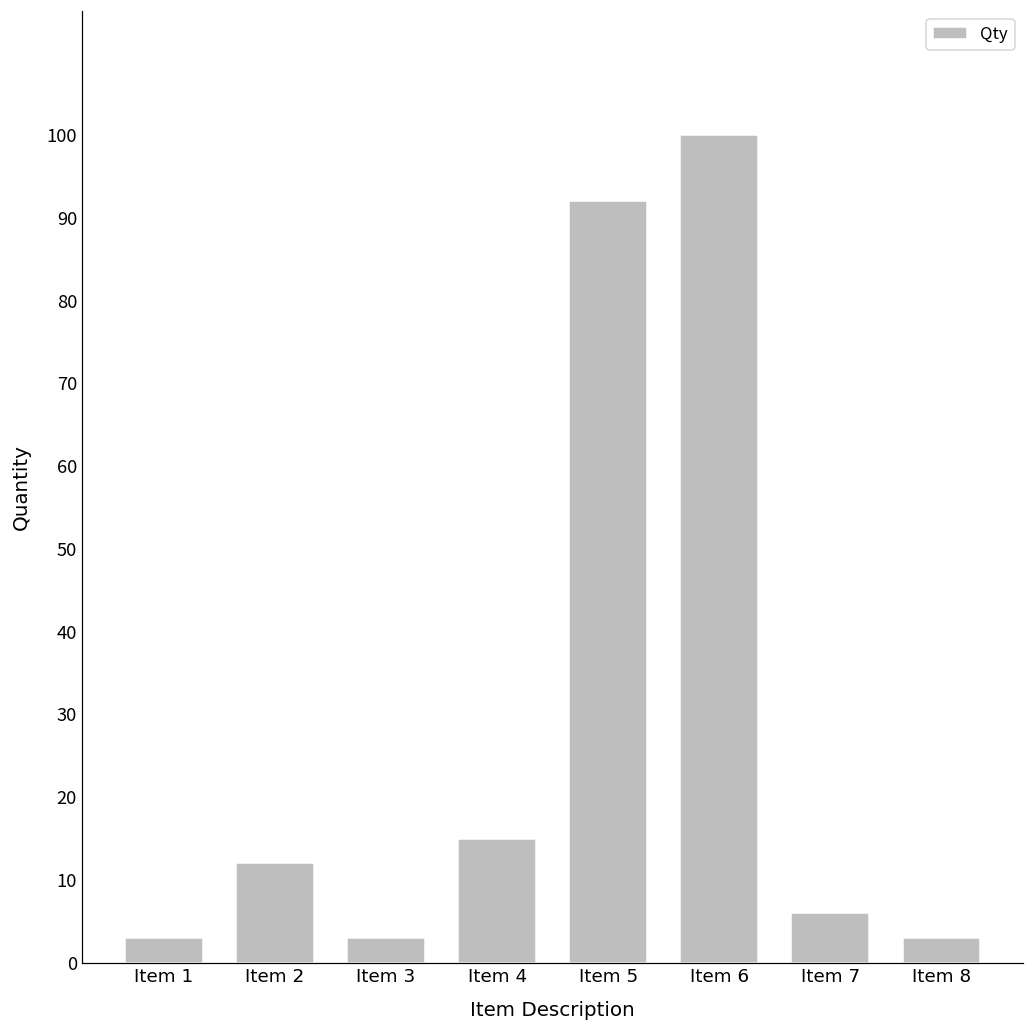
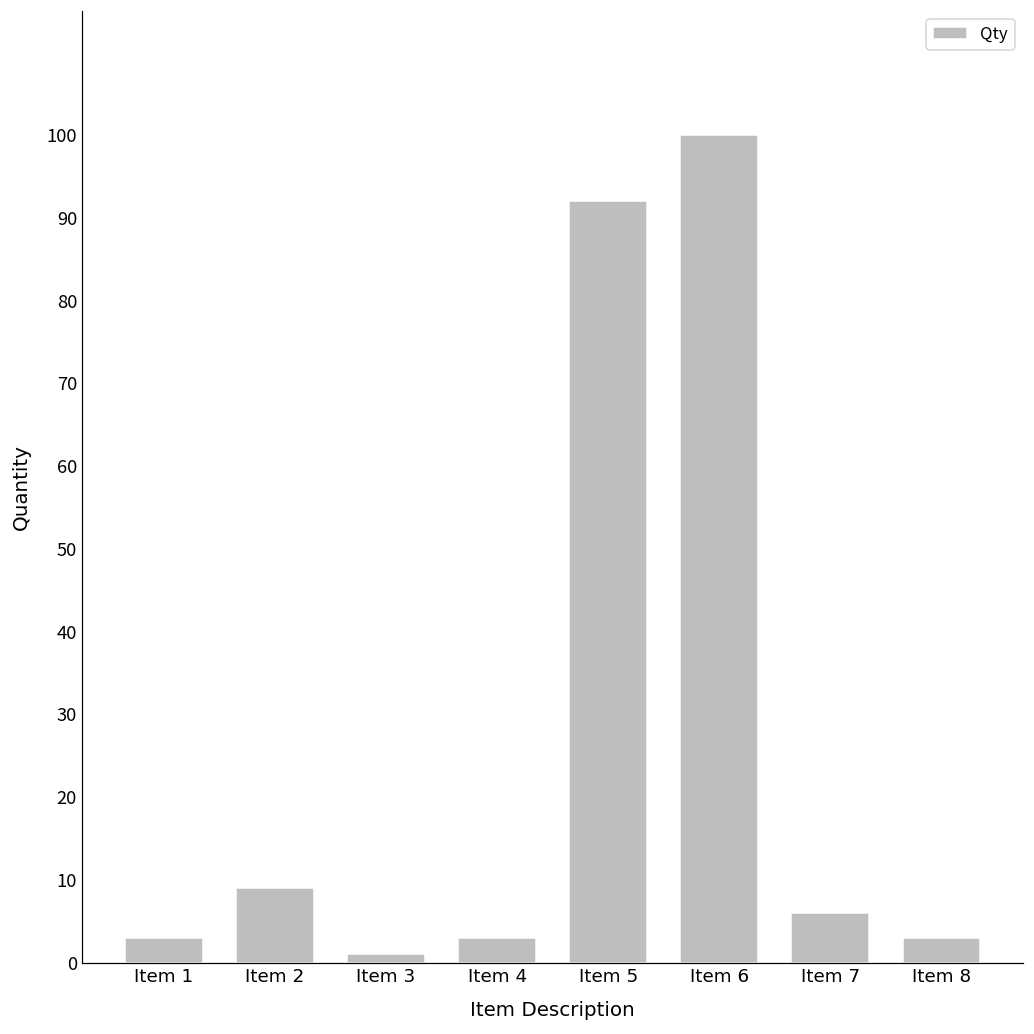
Item 2: 12 -> 9
Item 3: 3 -> 1
Item 4: 15 -> 3
